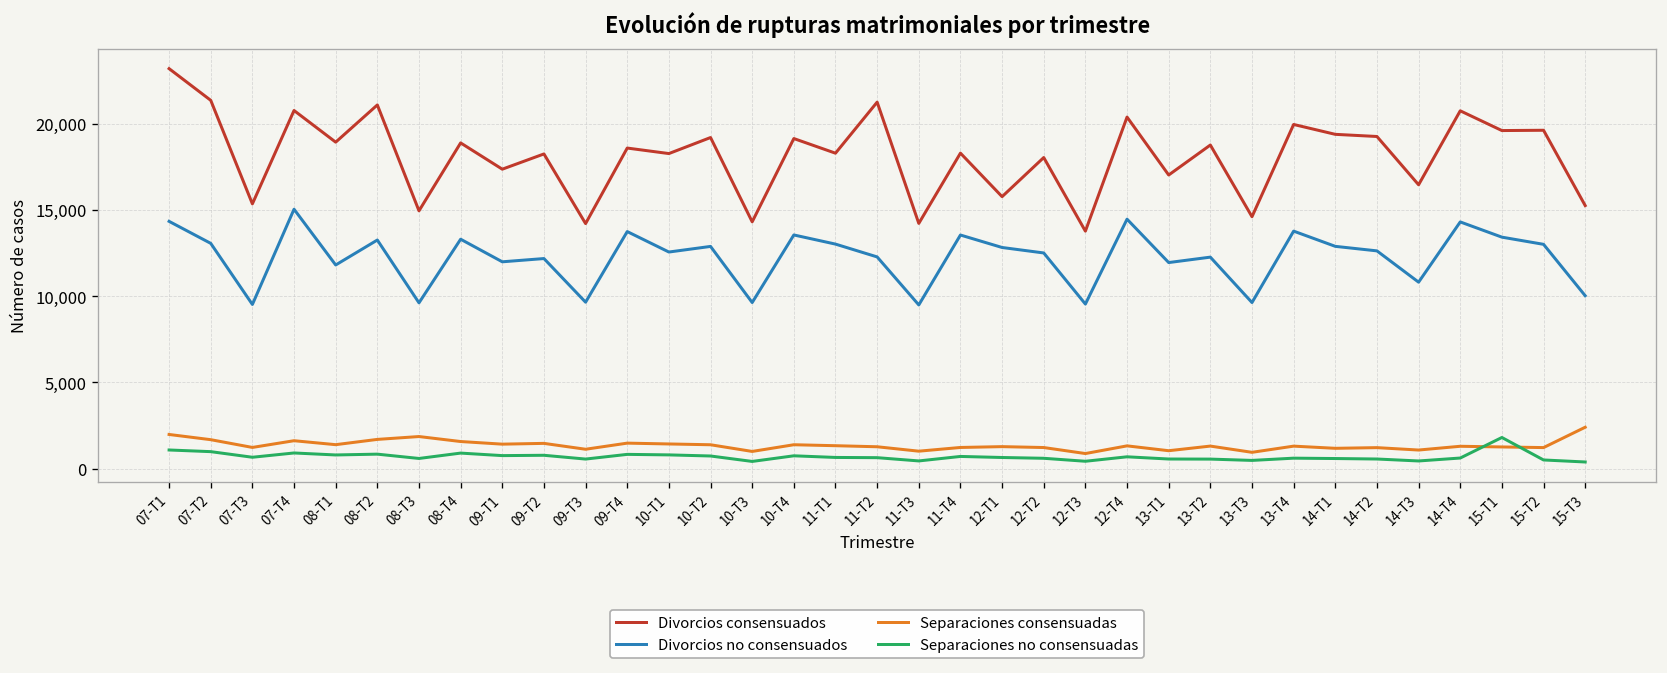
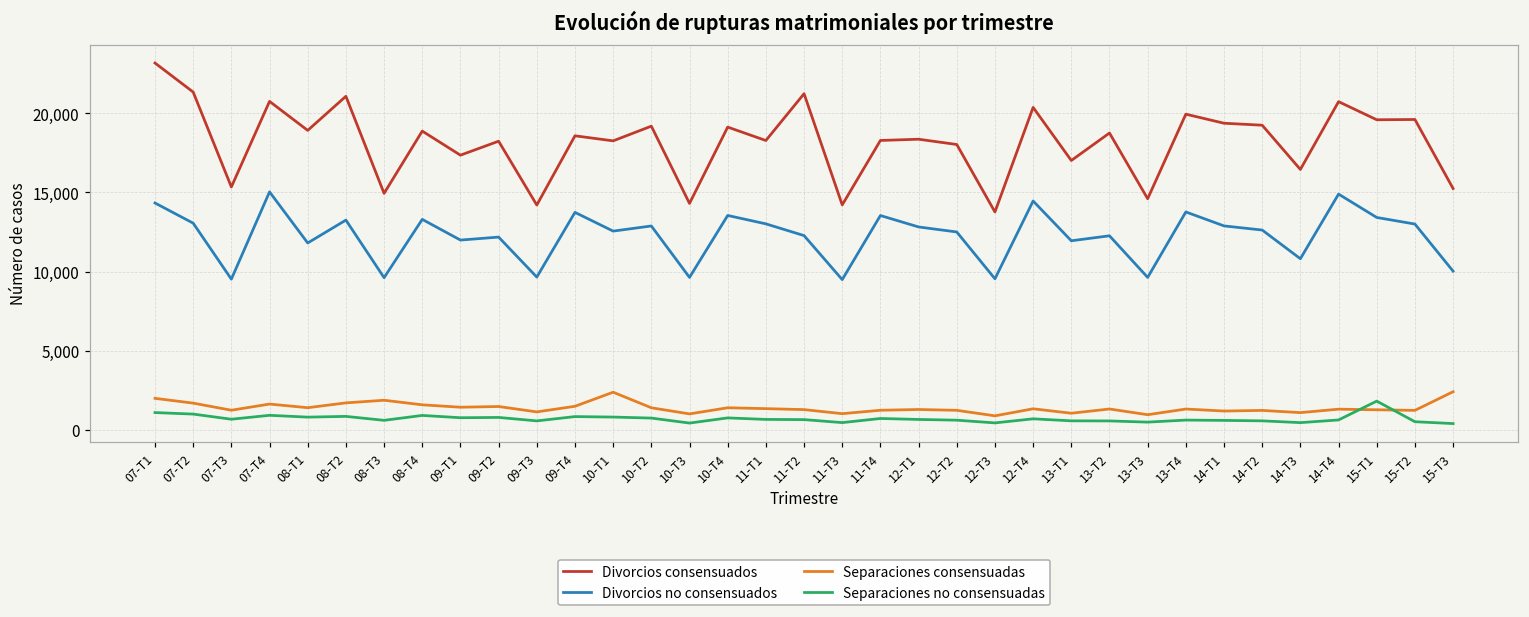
Separaciones consensuadas, 10-T1: 1,400 -> 2,400
Divorcios consensuados, 12-T1: 15,800 -> 18,400
Divorcios no consensuados, 14-T4: 14,300 -> 14,900
